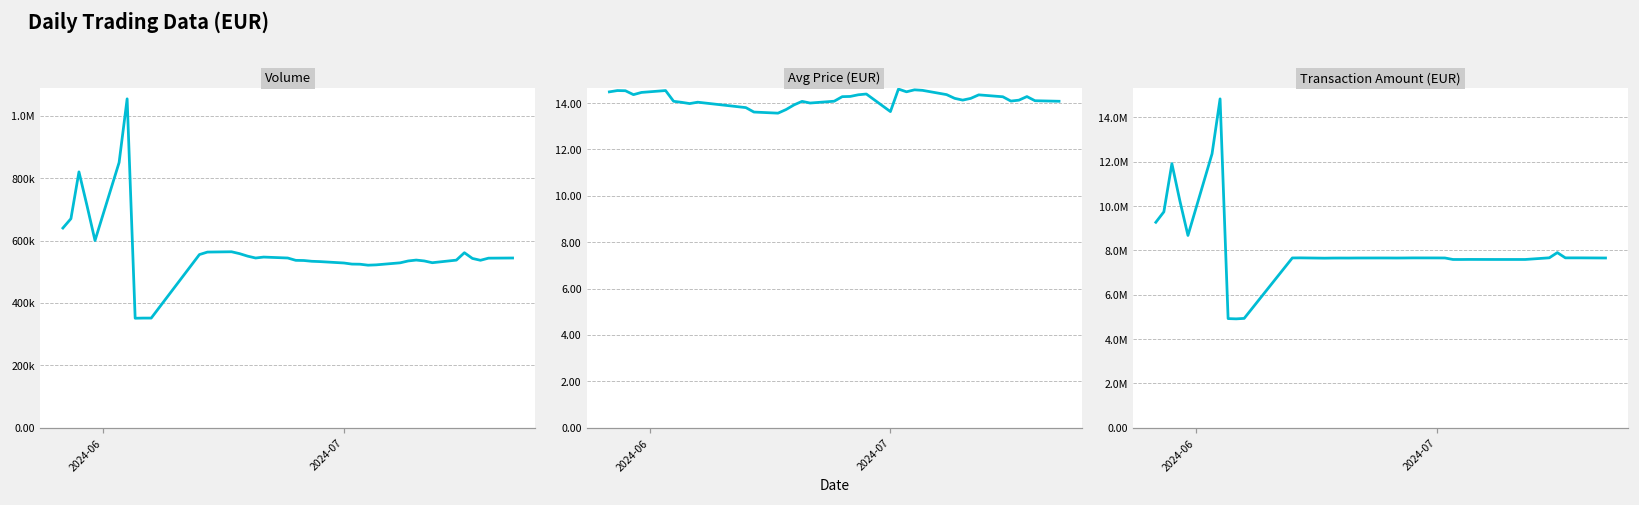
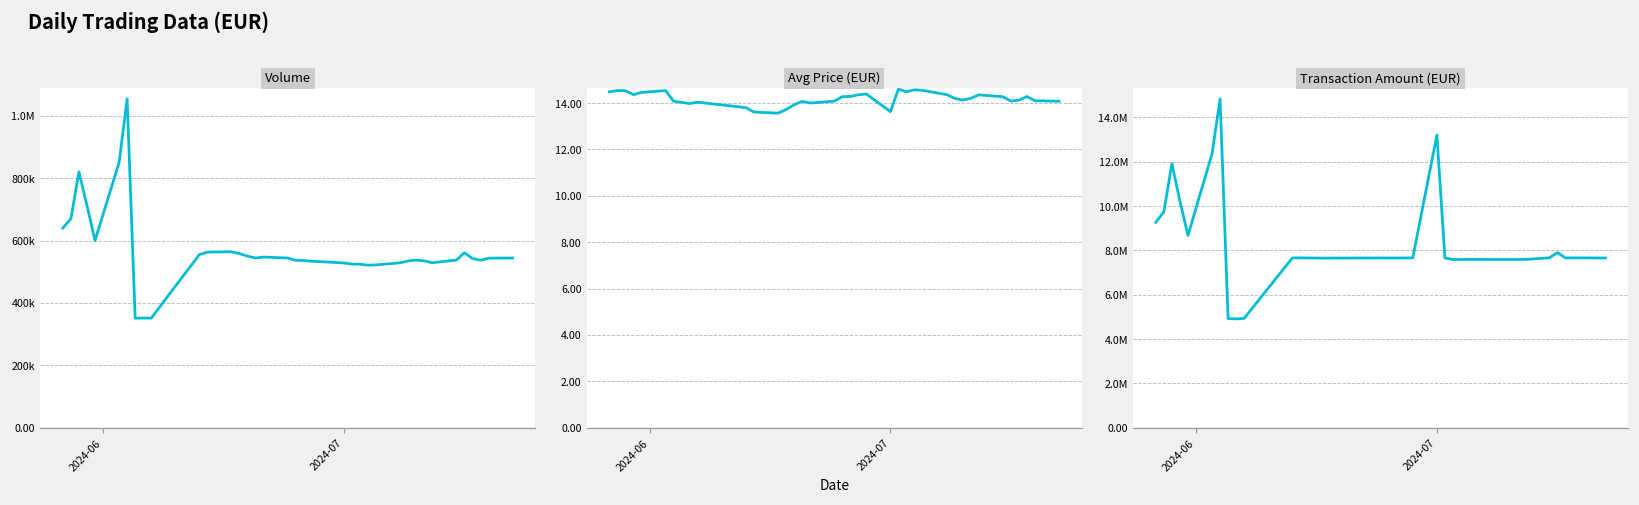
Transaction Amount (EUR), 2024-07: 7700000 -> 13200000
